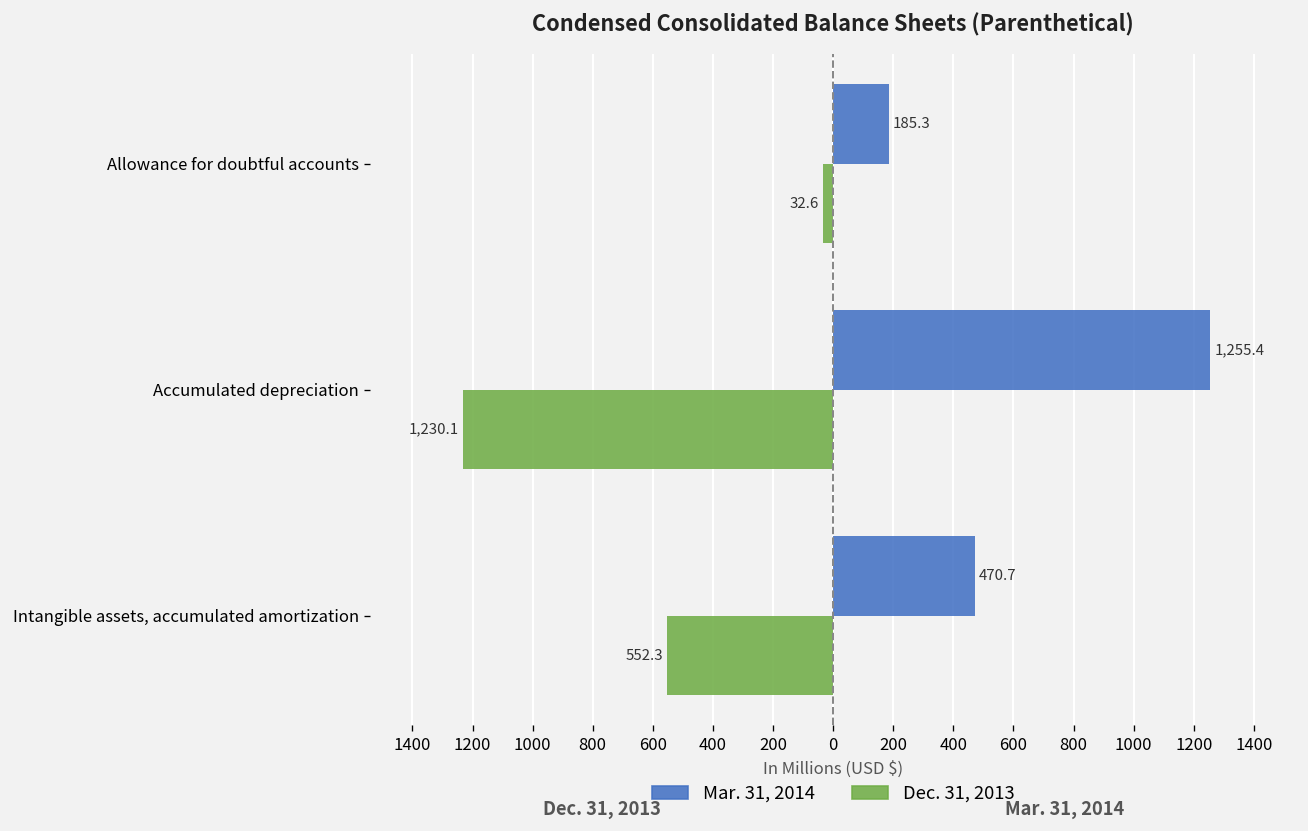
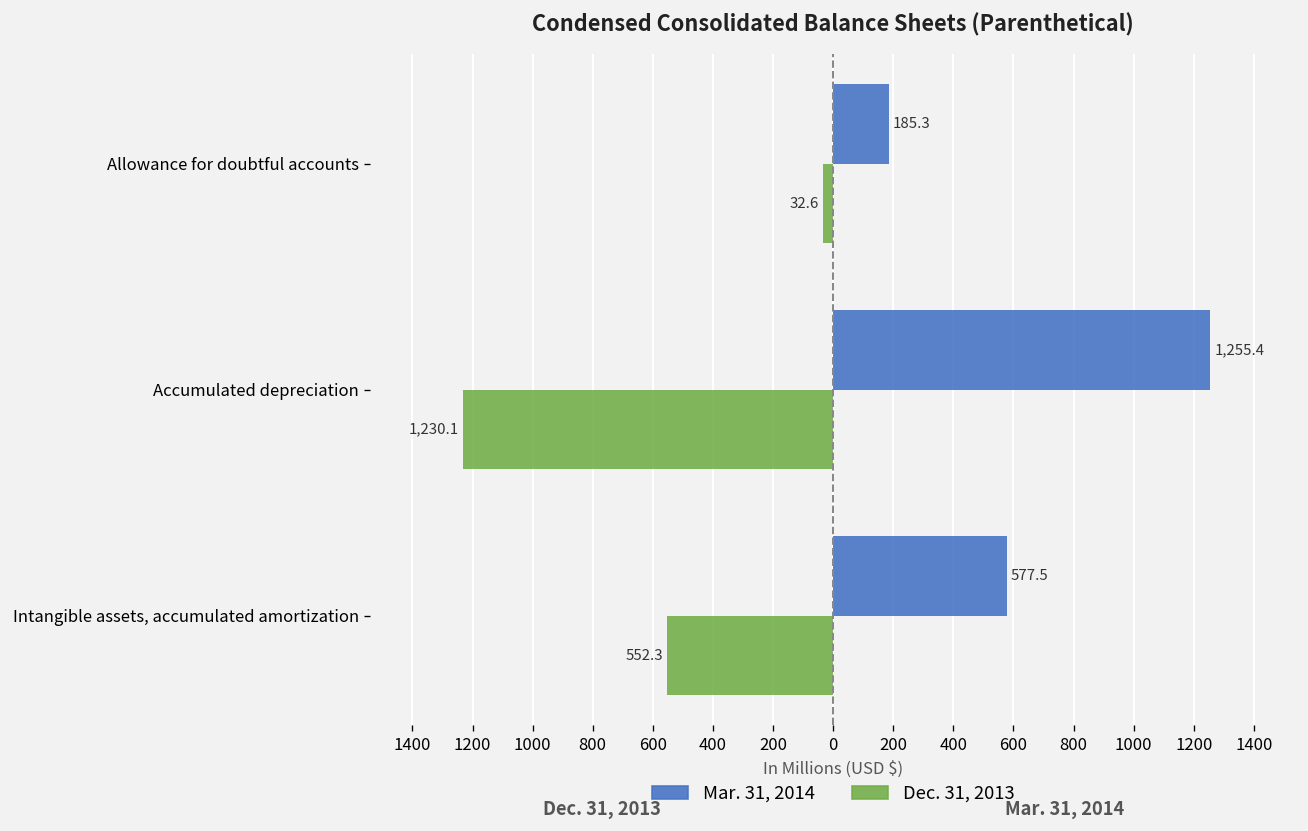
Mar. 31, 2014, Intangible assets, accumulated amortization: 470.7 -> 577.5
